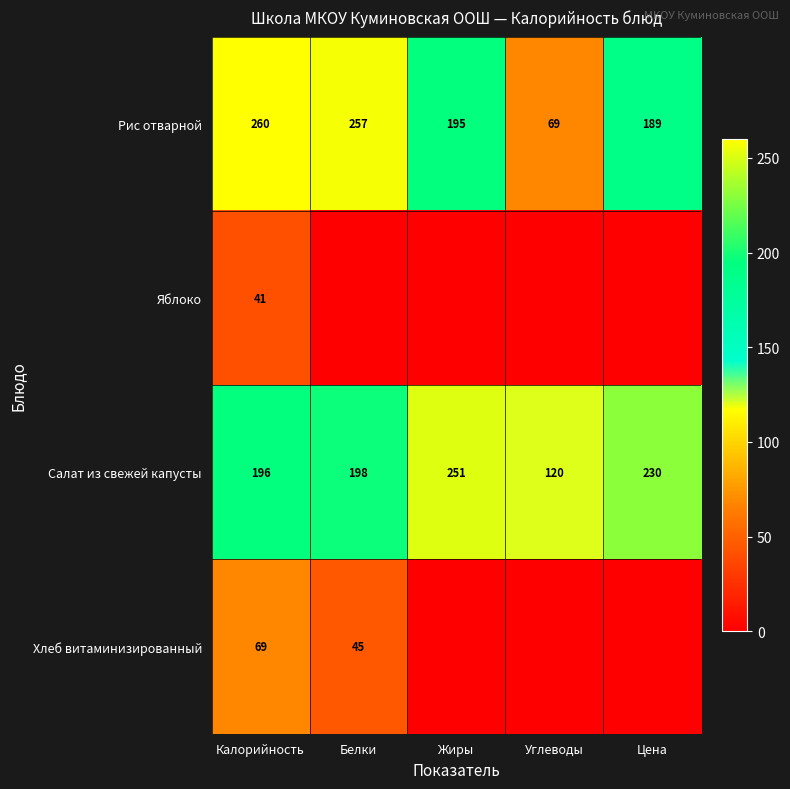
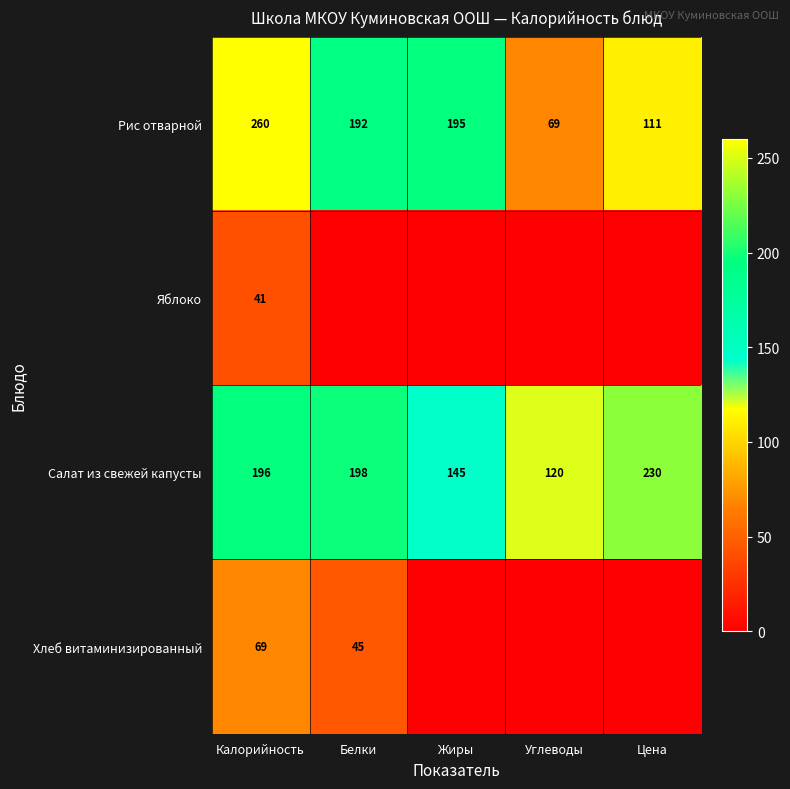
Рис отварной, Белки: 257 -> 192
Рис отварной, Цена: 189 -> 111
Салат из свежей капусты, Жиры: 251 -> 145
